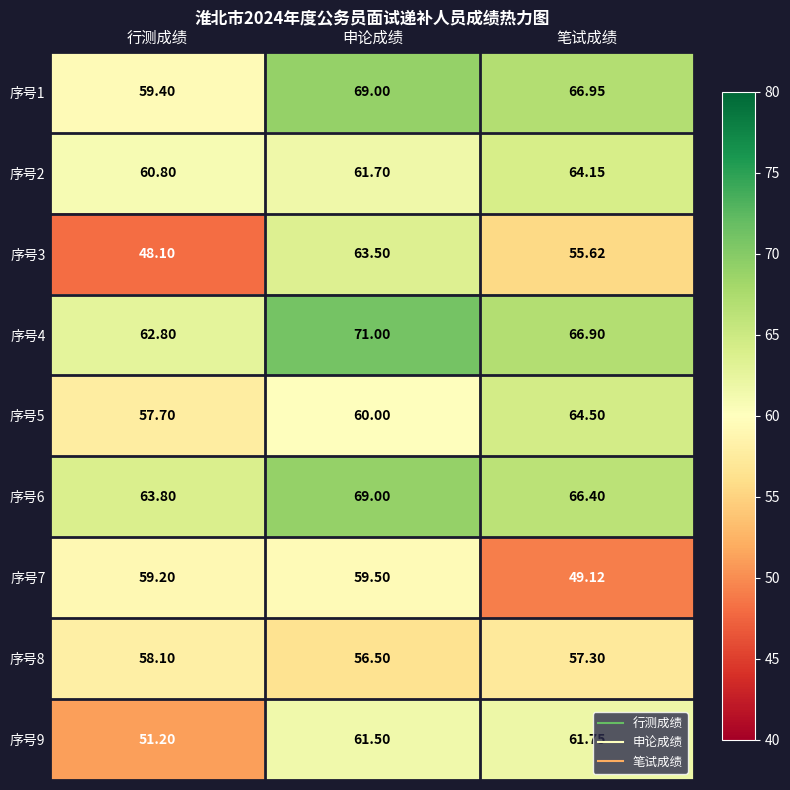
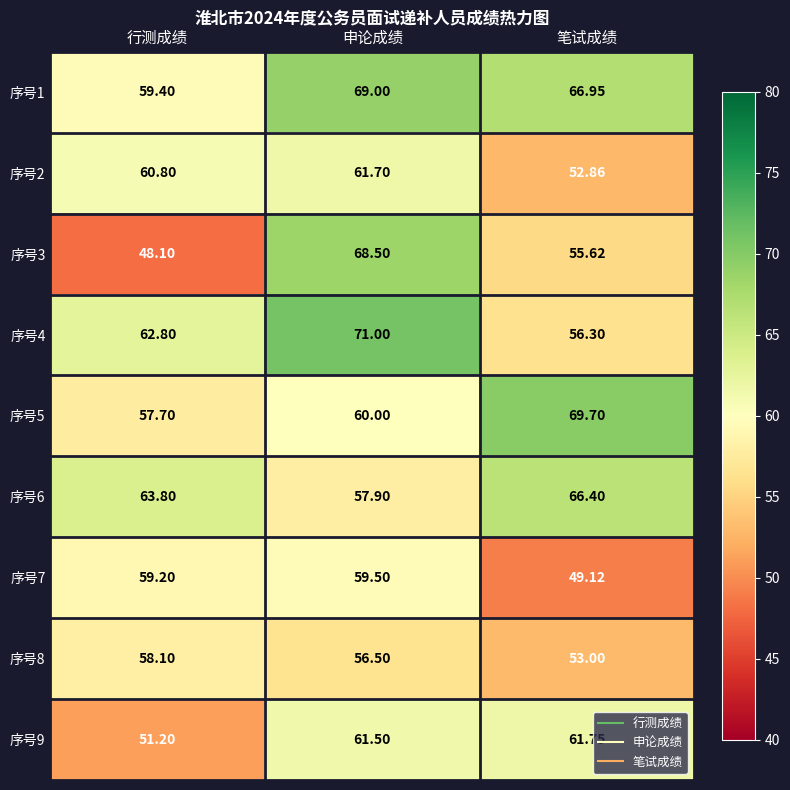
序号2, 笔试成绩: 64.15 -> 52.86
序号3, 申论成绩: 63.50 -> 68.50
序号4, 笔试成绩: 66.90 -> 56.30
序号5, 笔试成绩: 64.50 -> 69.70
序号6, 申论成绩: 69.00 -> 57.90
序号8, 笔试成绩: 57.30 -> 53.00
